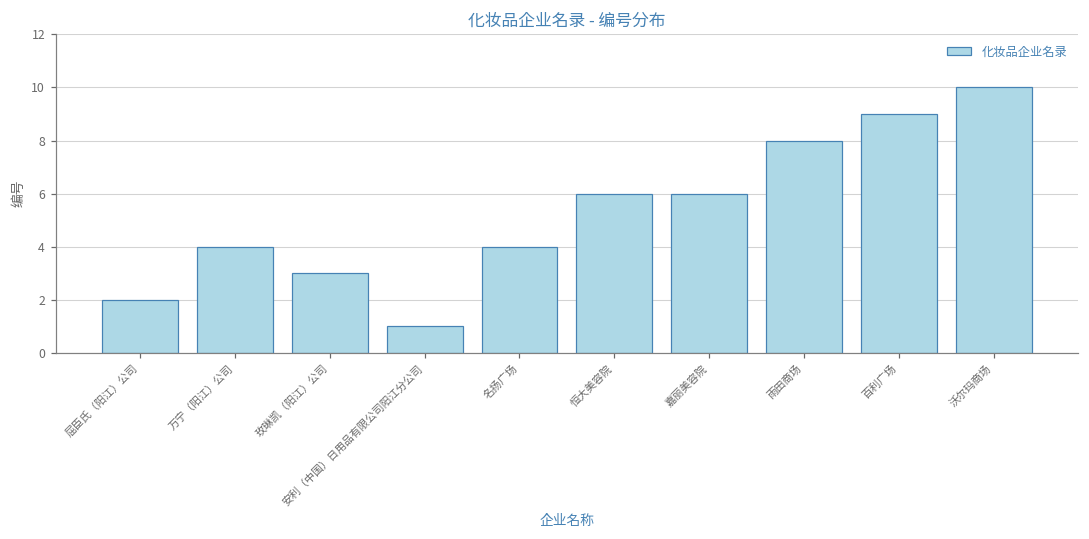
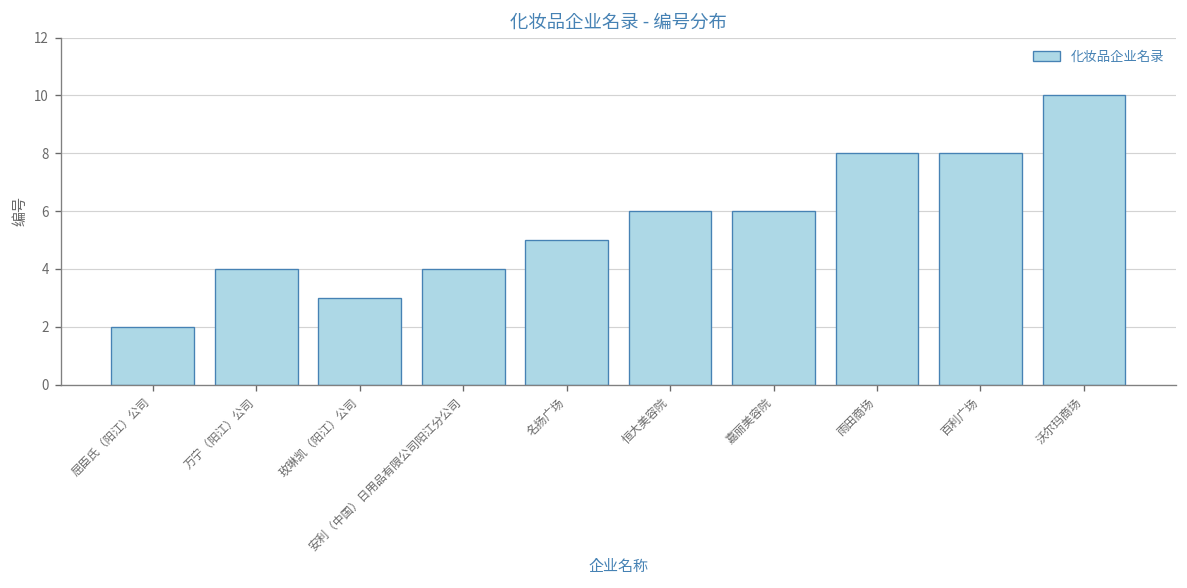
安利（中国）日用品有限公司阳江分公司: 1 -> 4
名扬广场: 4 -> 5
百利广场: 9 -> 8
